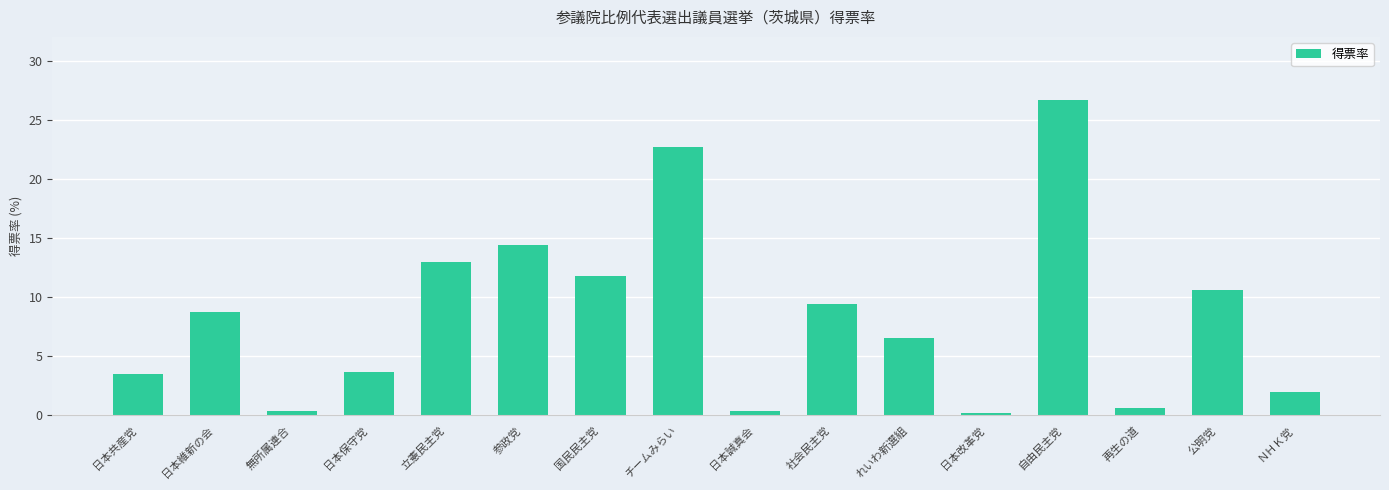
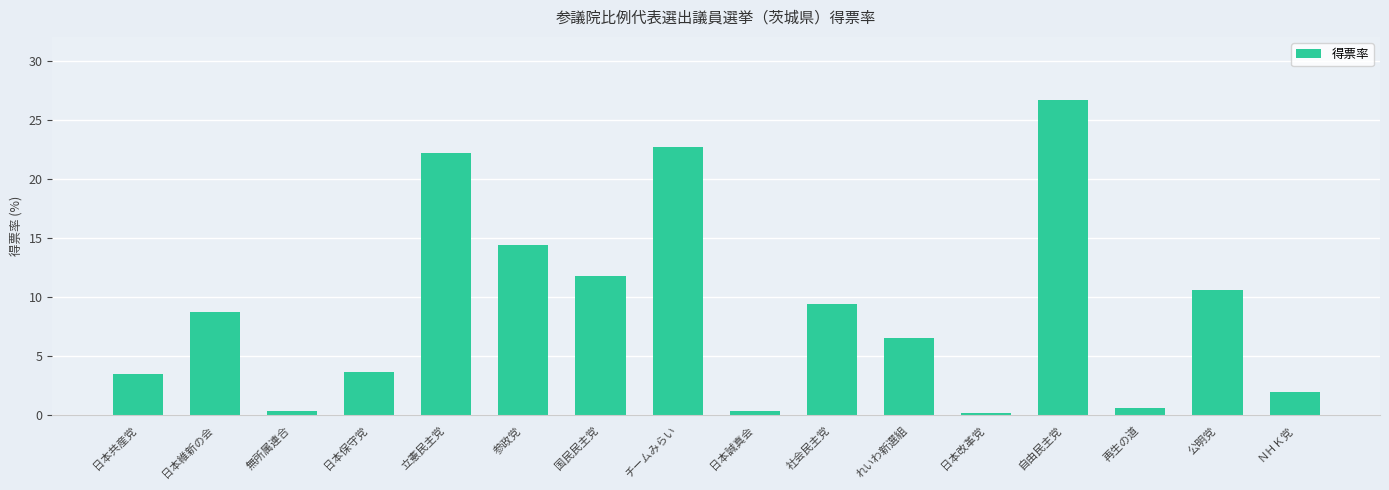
立憲民主党: 13.0 -> 22.3
